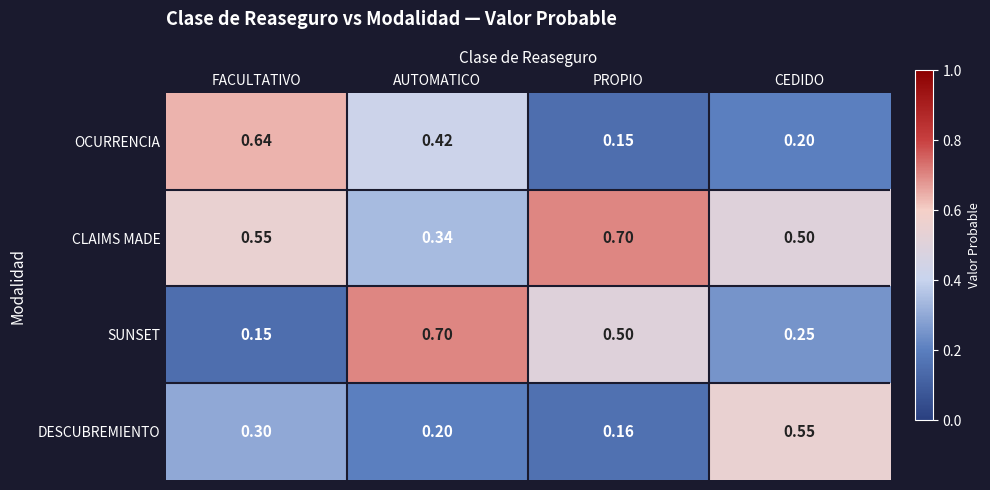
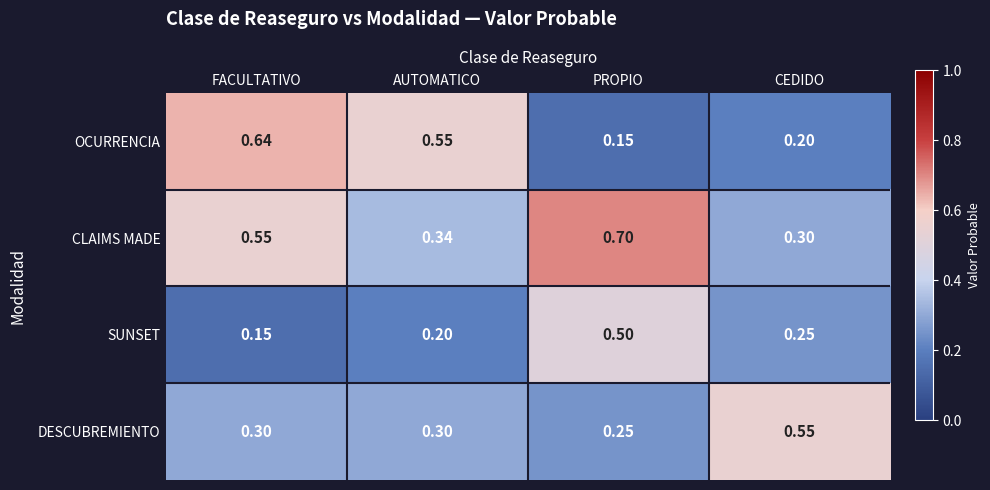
OCURRENCIA, AUTOMATICO: 0.42 -> 0.55
CLAIMS MADE, CEDIDO: 0.50 -> 0.30
SUNSET, AUTOMATICO: 0.70 -> 0.20
DESCUBREMIENTO, AUTOMATICO: 0.20 -> 0.30
DESCUBREMIENTO, PROPIO: 0.16 -> 0.25
